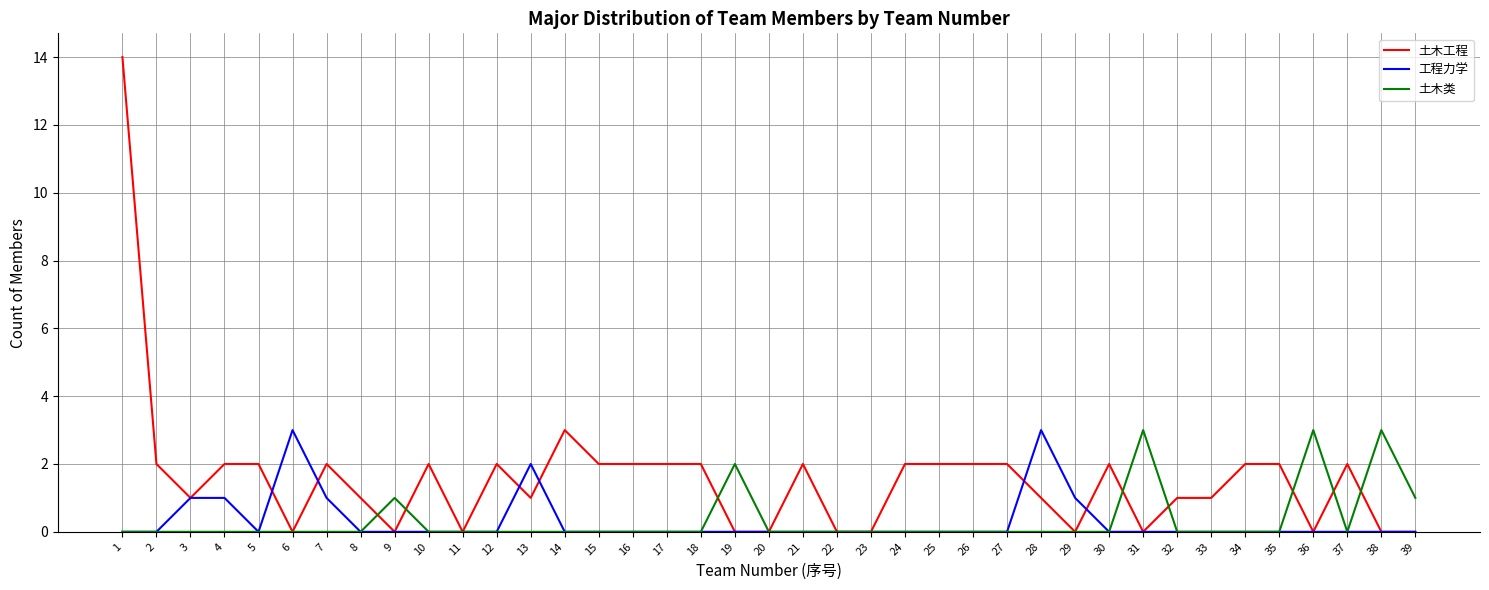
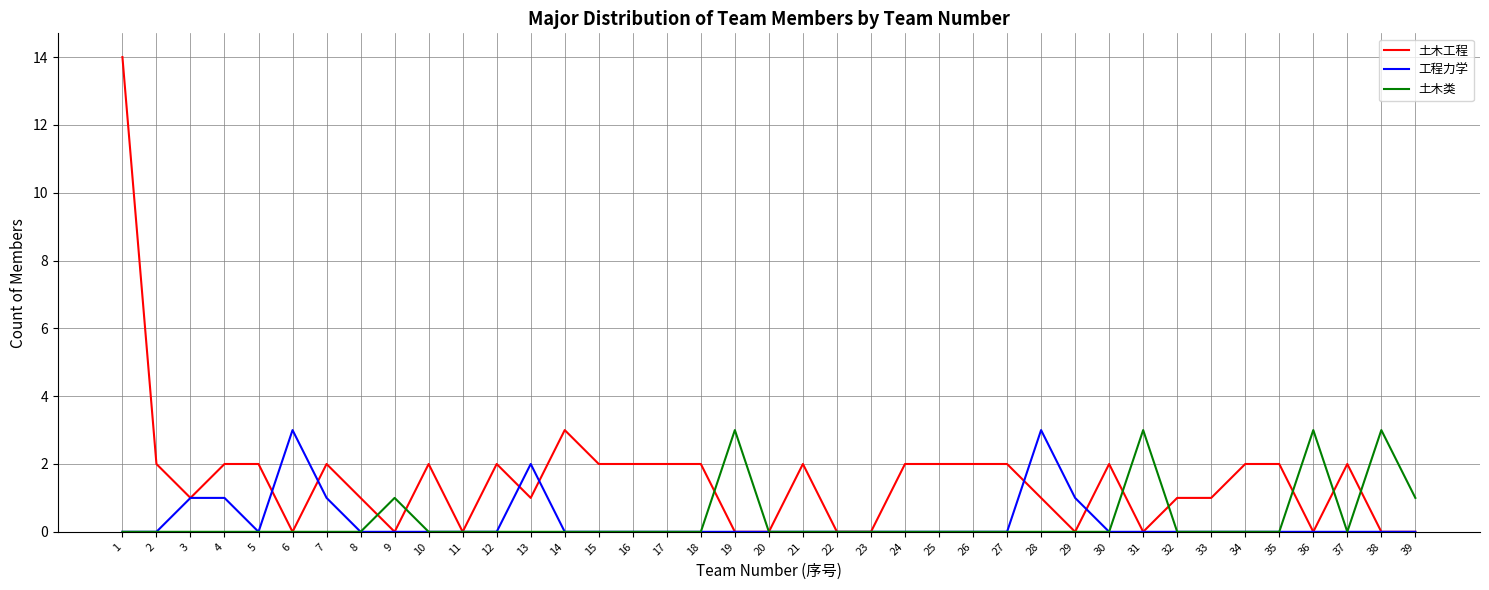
土木类, 19: 2 -> 3
